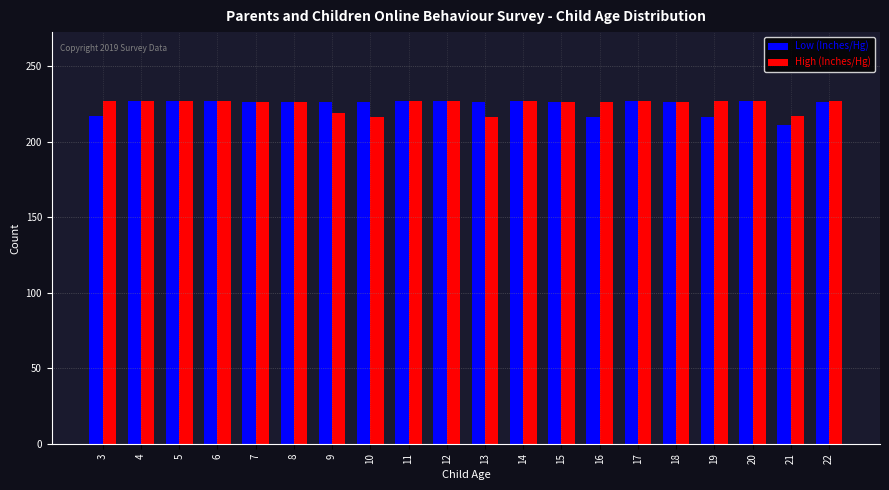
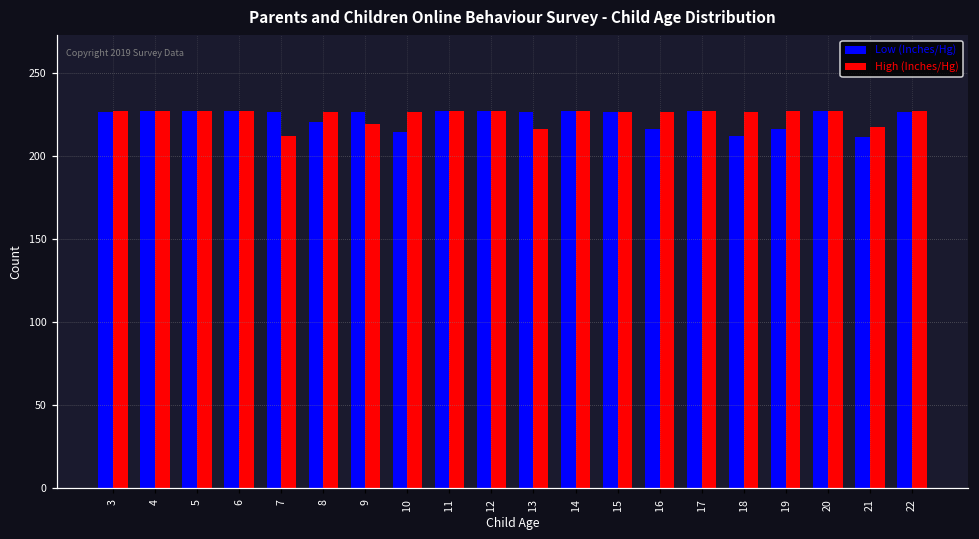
Low (Inches/Hg), 3: 217 -> 226
High (Inches/Hg), 7: 226 -> 212
Low (Inches/Hg), 8: 226 -> 220
Low (Inches/Hg), 10: 226 -> 214
High (Inches/Hg), 10: 216 -> 226
Low (Inches/Hg), 18: 226 -> 212
